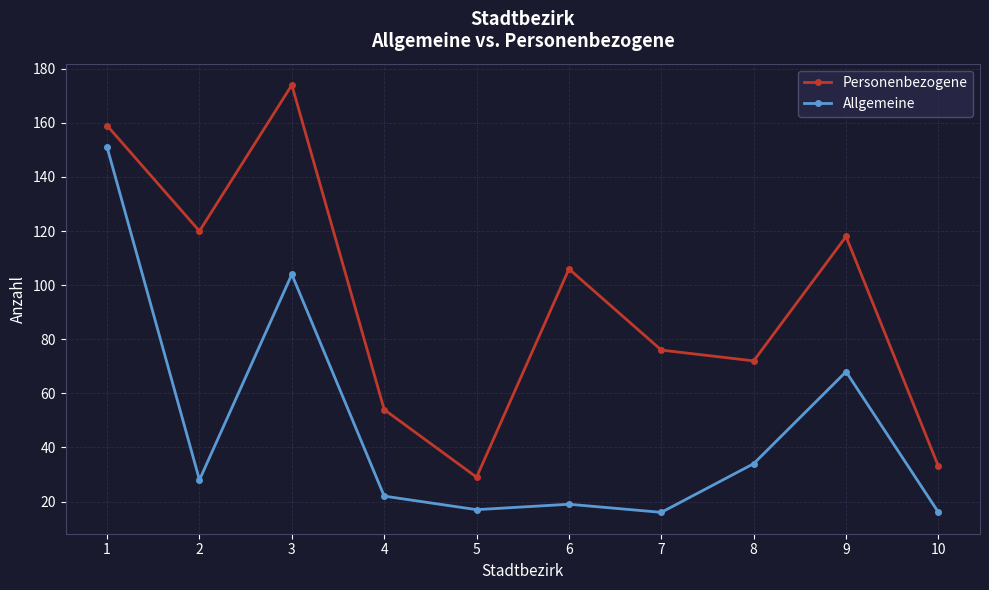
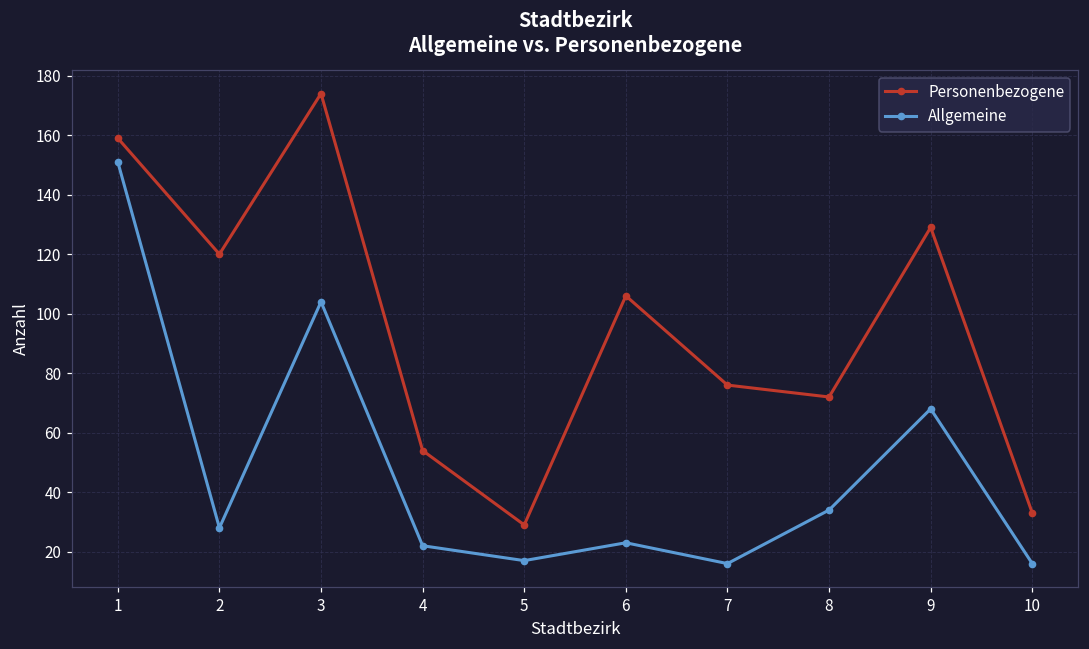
Allgemeine, 6: 19 -> 23
Personenbezogene, 9: 118 -> 129
